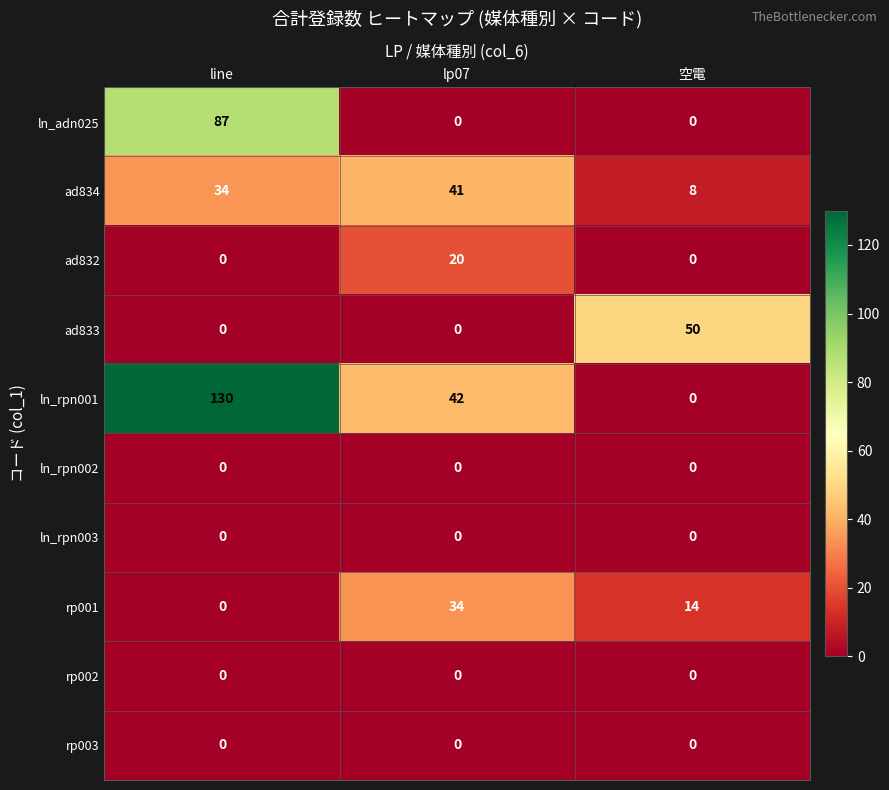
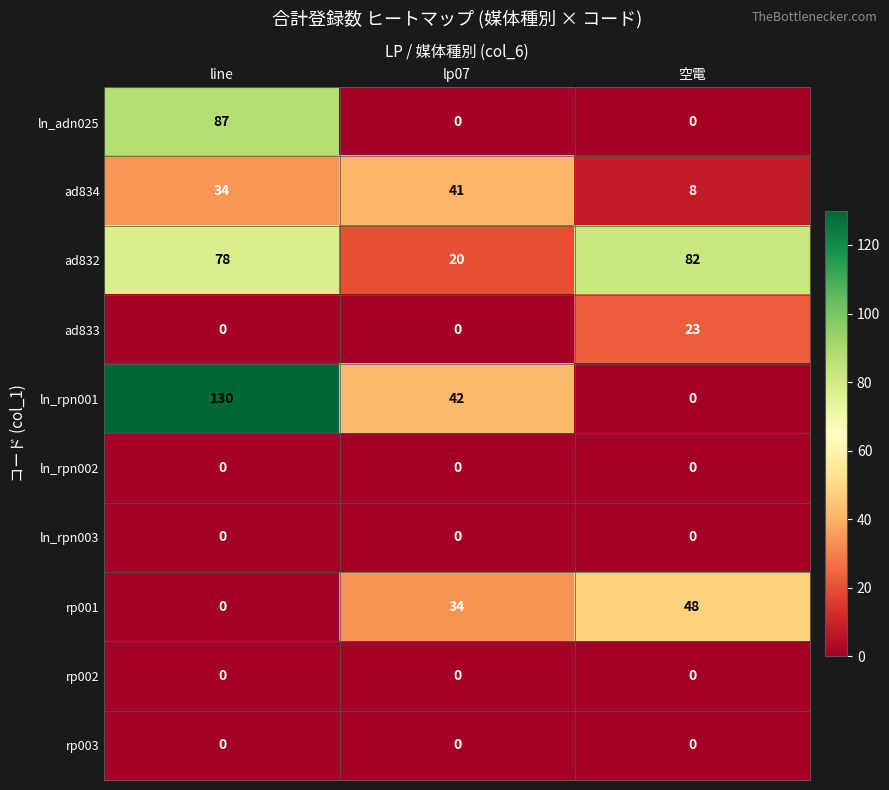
ad832, line: 0 -> 78
ad832, 空電: 0 -> 82
ad833, 空電: 50 -> 23
rp001, 空電: 14 -> 48
